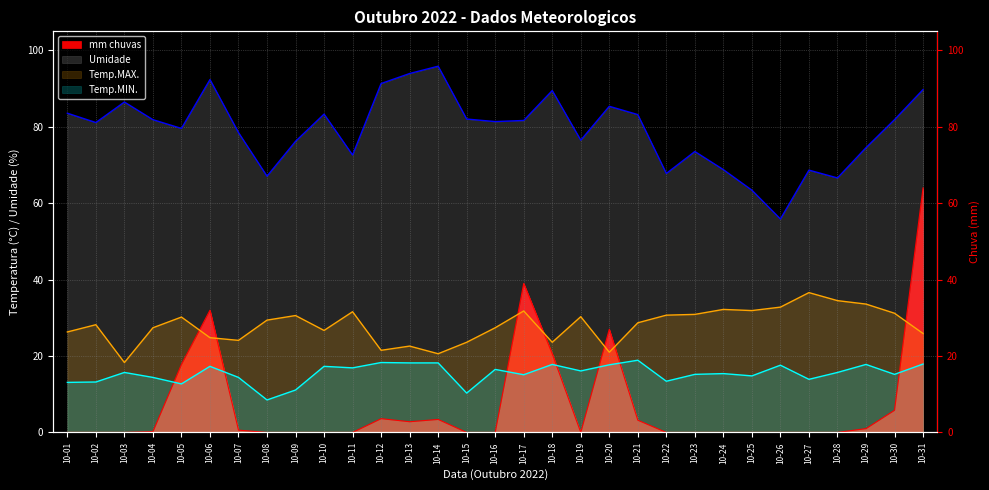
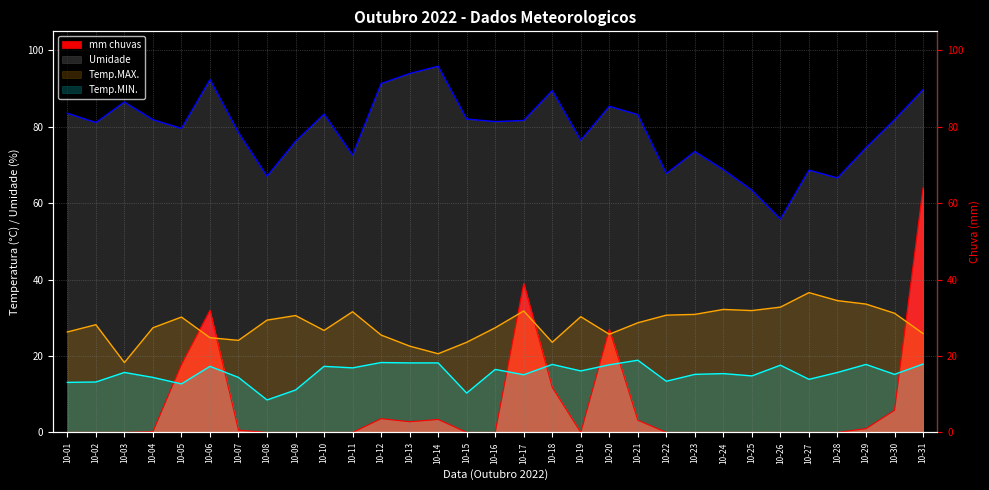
Temp.MAX., 10-12: 22 -> 26
mm chuvas, 10-18: 21 -> 12
Temp.MAX., 10-20: 21 -> 26
